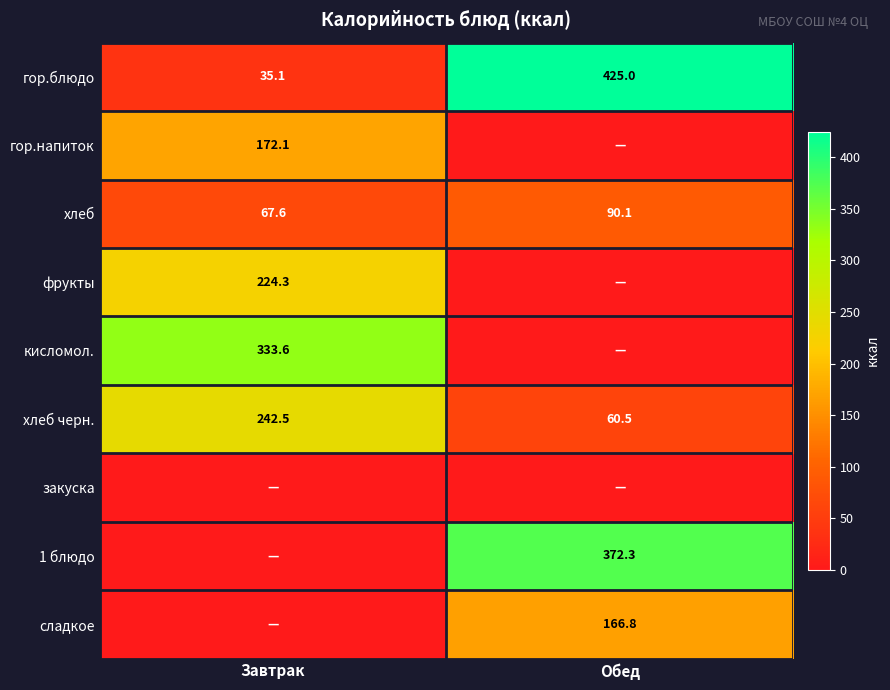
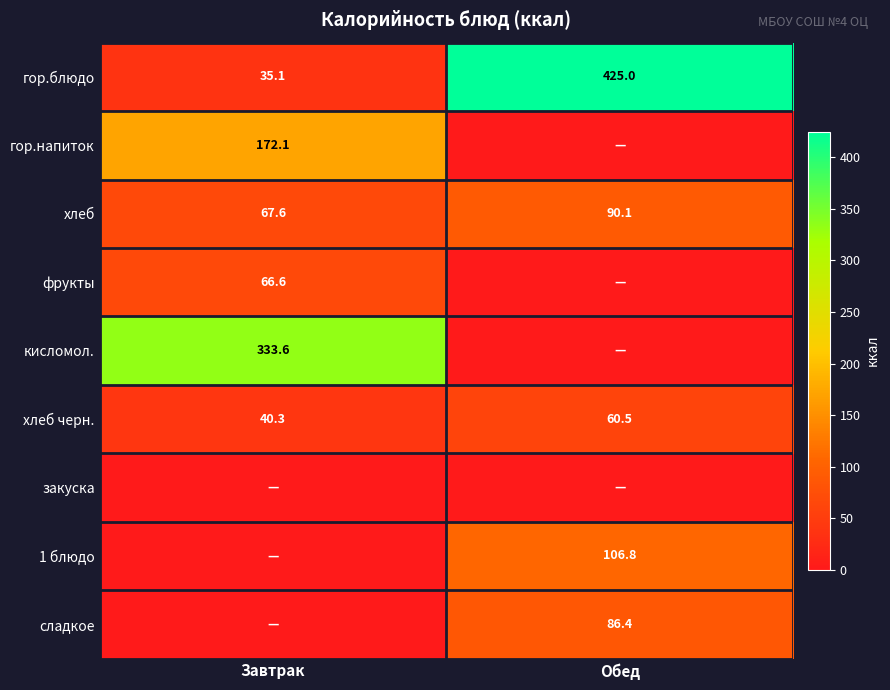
фрукты, Завтрак: 224.3 -> 66.6
хлеб черн., Завтрак: 242.5 -> 40.3
1 блюдо, Обед: 372.3 -> 106.8
сладкое, Обед: 166.8 -> 86.4
